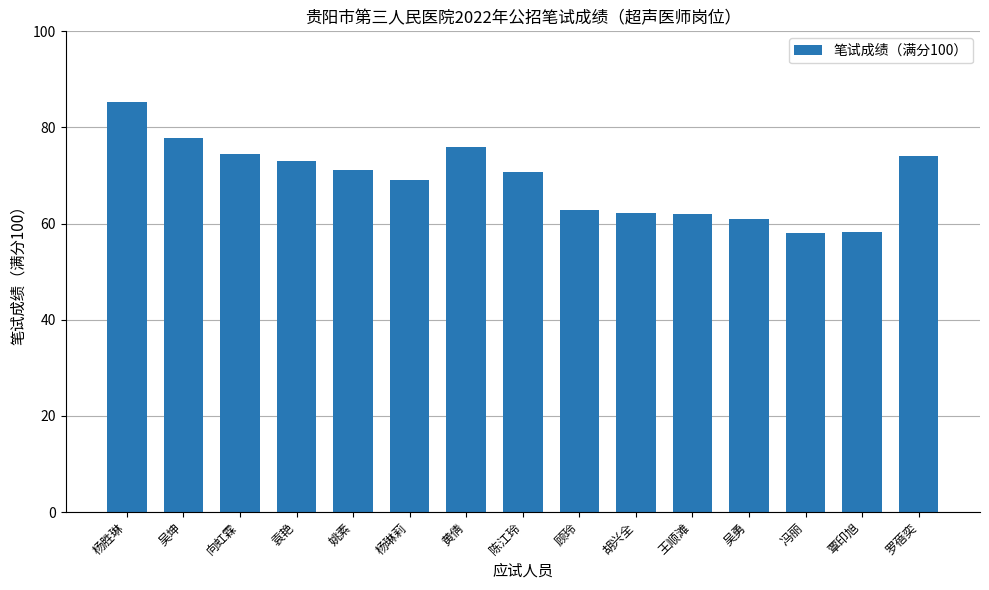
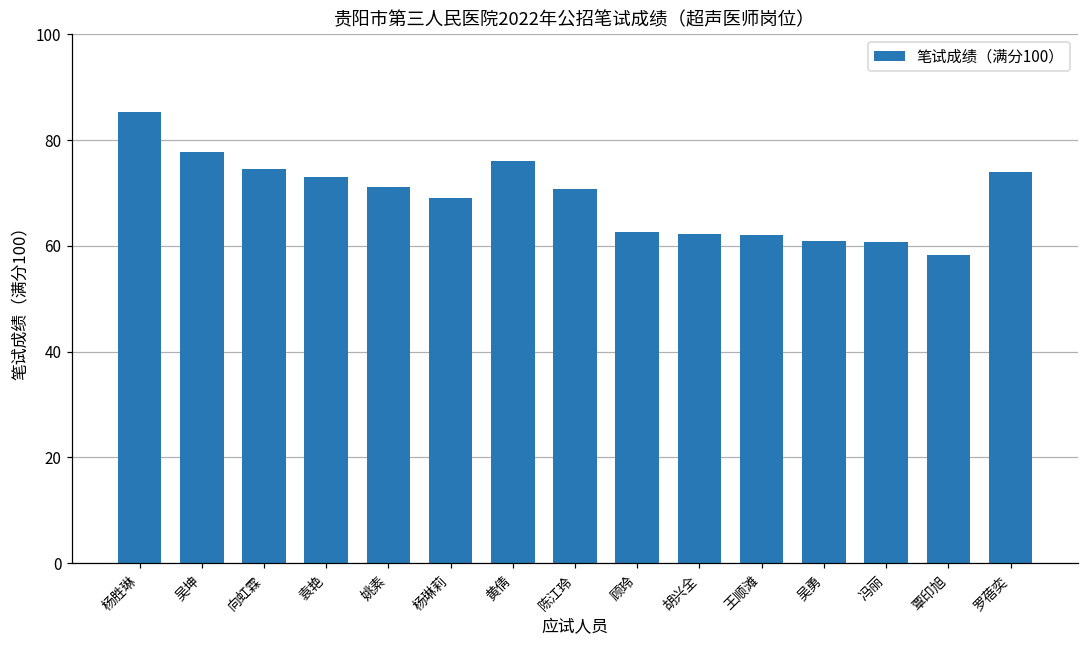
冯丽: 58 -> 61
